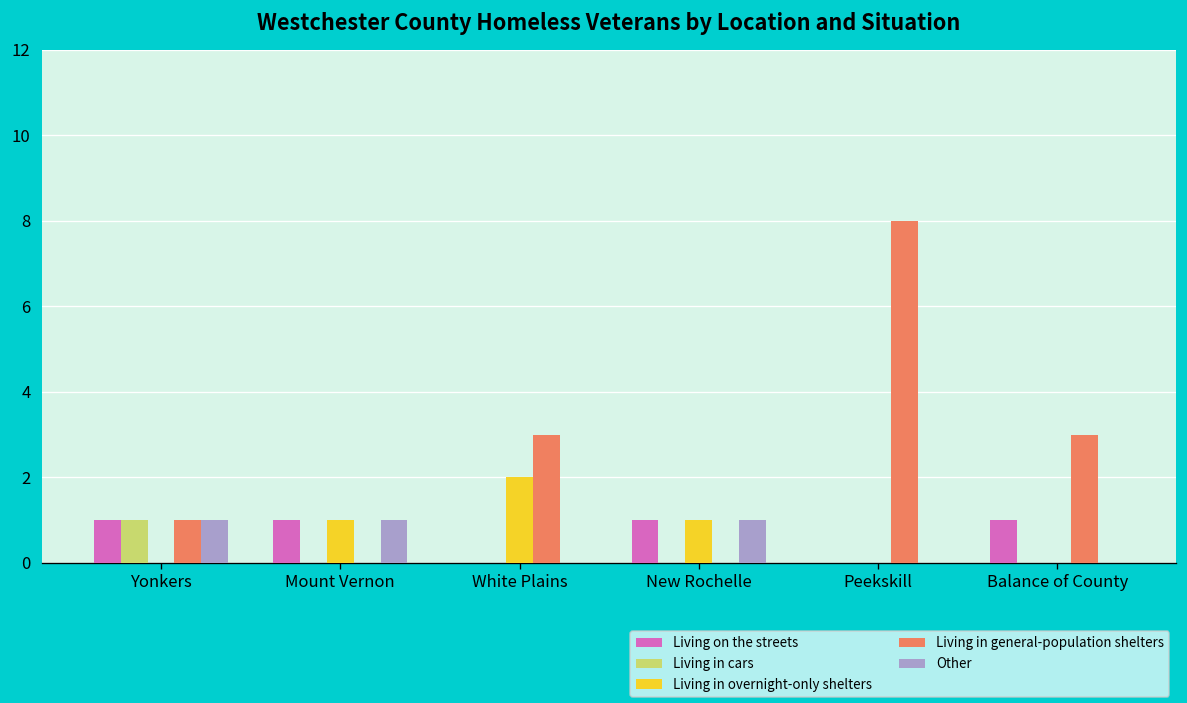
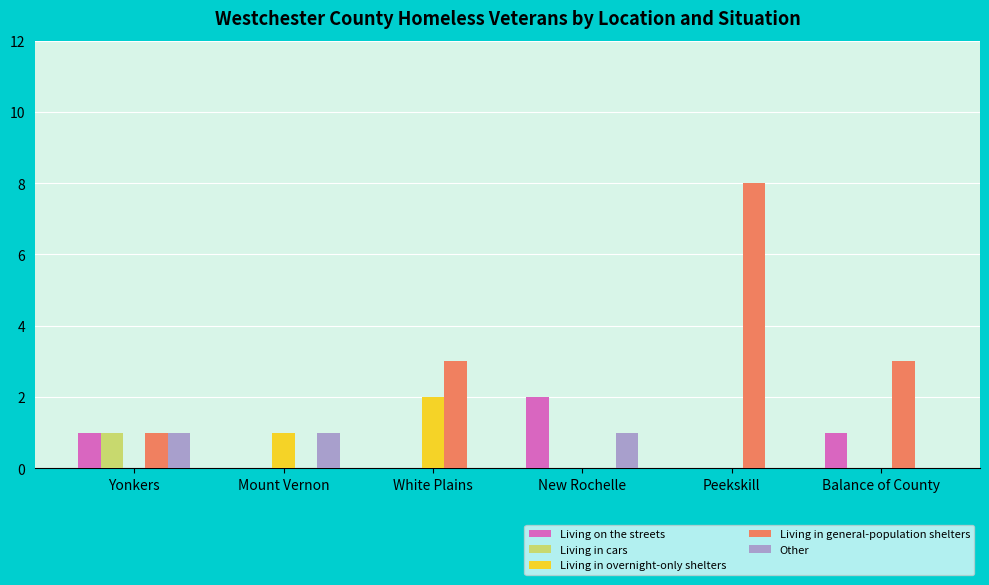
Living on the streets, Mount Vernon: 1 -> 0
Living on the streets, New Rochelle: 1 -> 2
Living in overnight-only shelters, New Rochelle: 1 -> 0
